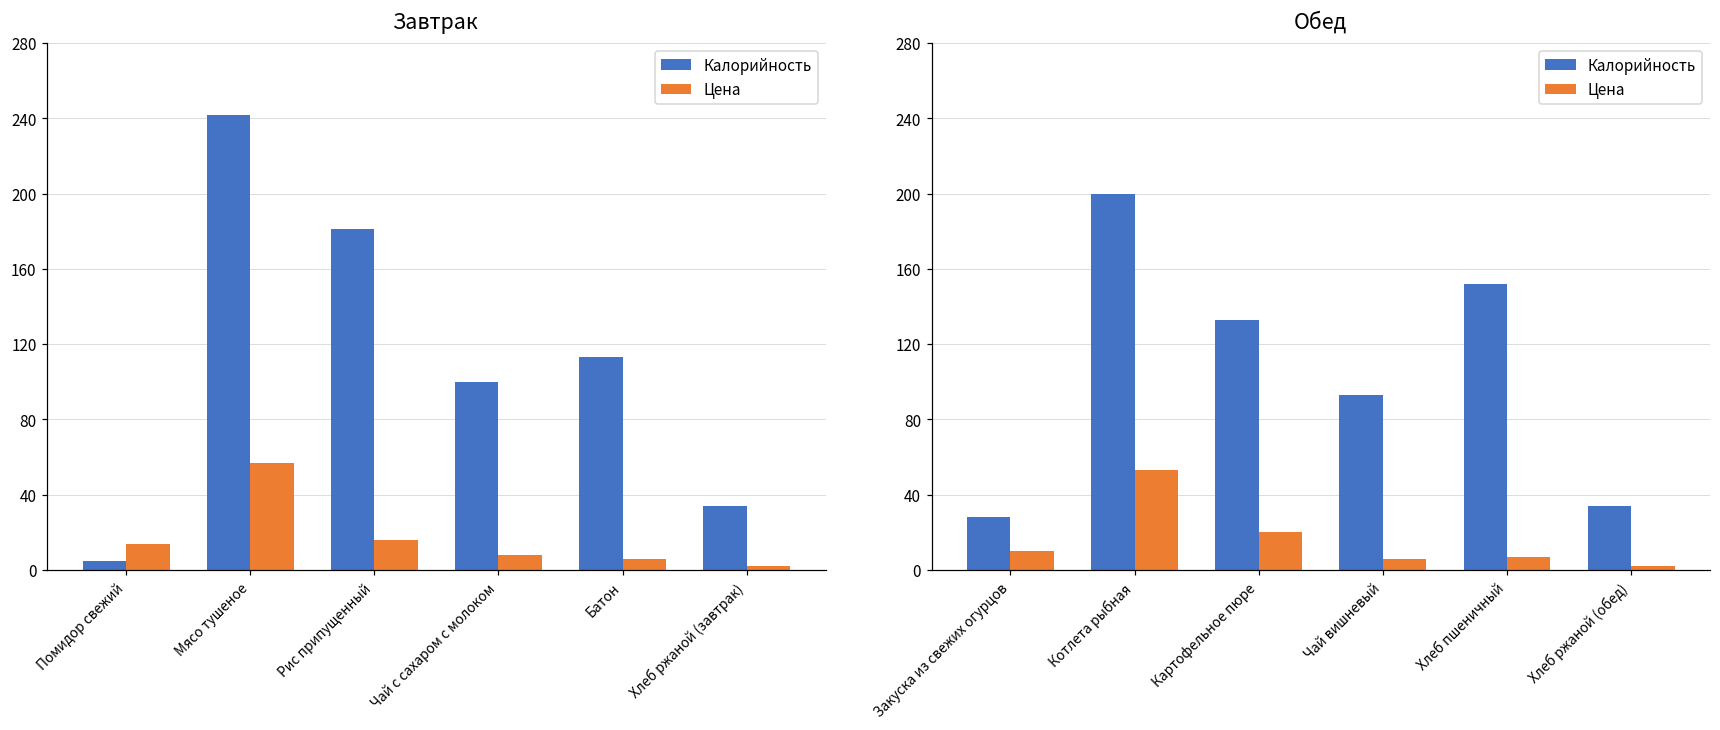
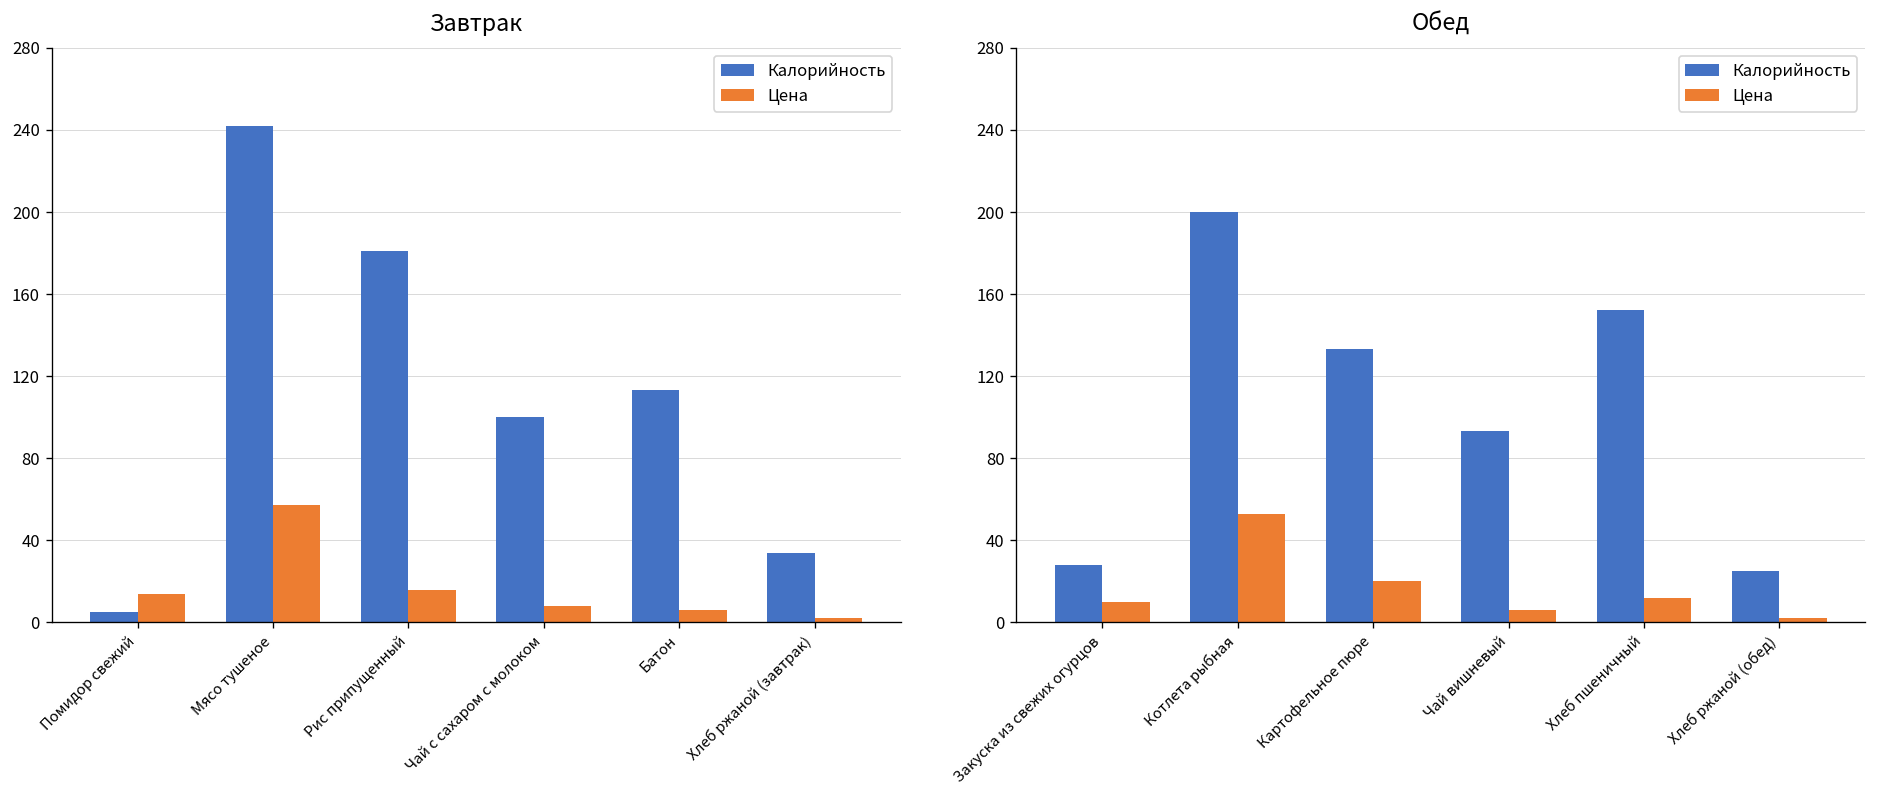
Обед, Цена, Хлеб пшеничный: 7 -> 12
Обед, Калорийность, Хлеб ржаной (обед): 34 -> 25
